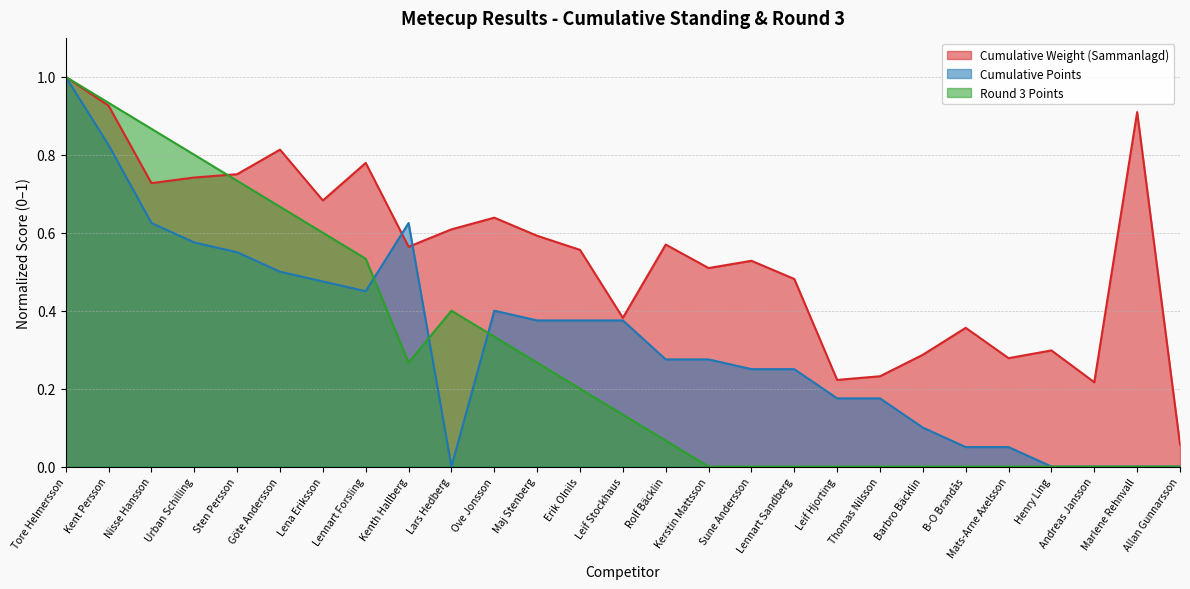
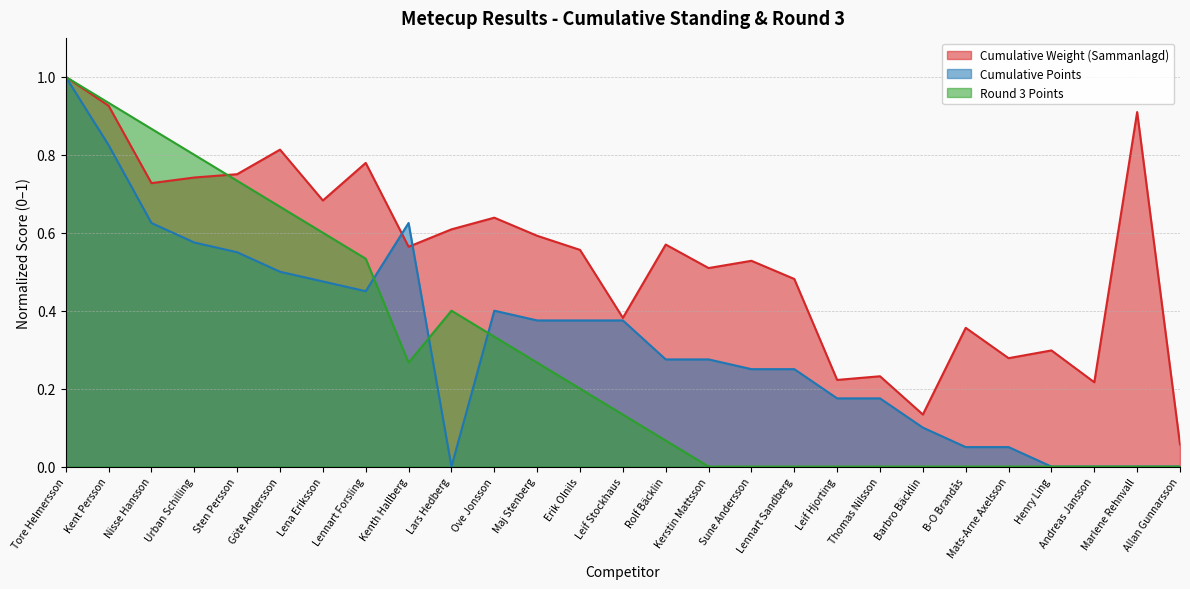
Cumulative Weight (Sammanlagd), Barbro Bäcklin: 0.29 -> 0.13
